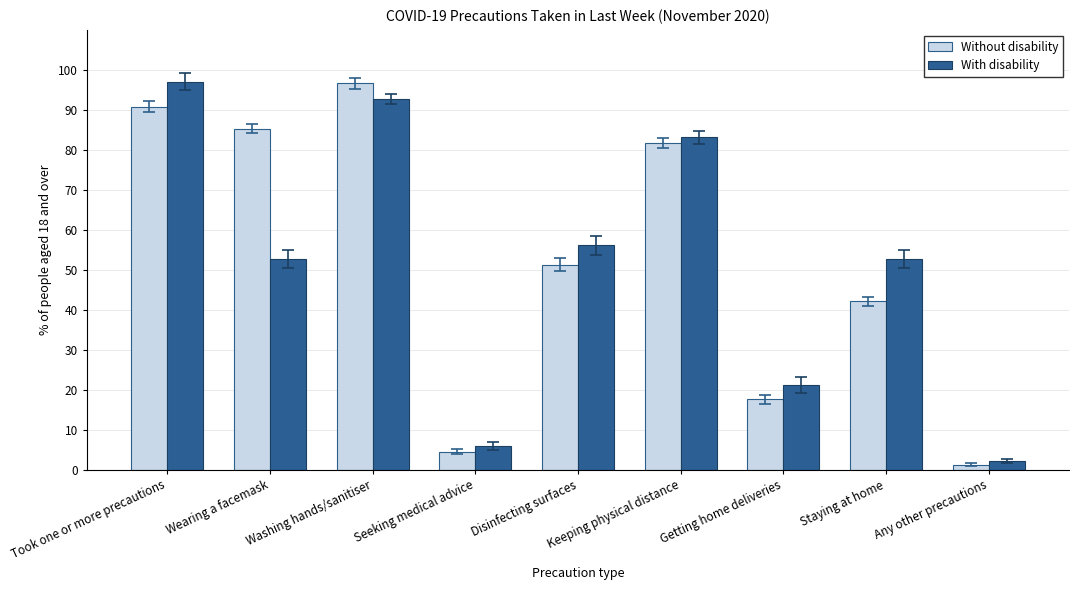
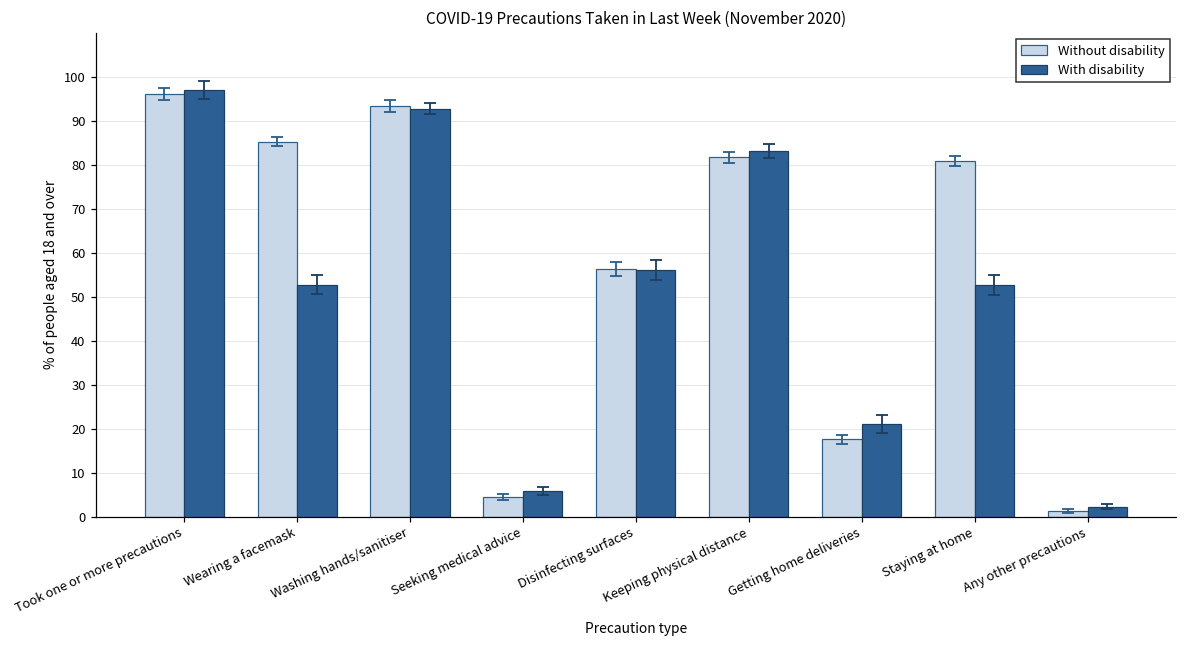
Without disability, Took one or more precautions: 91 -> 96
Without disability, Washing hands/sanitiser: 97 -> 93
Without disability, Disinfecting surfaces: 51 -> 56
Without disability, Staying at home: 42 -> 81
